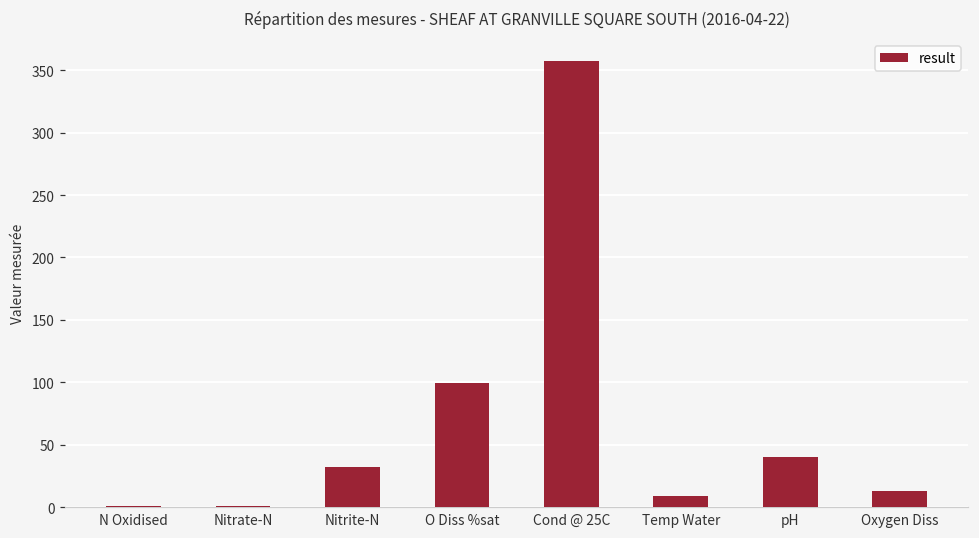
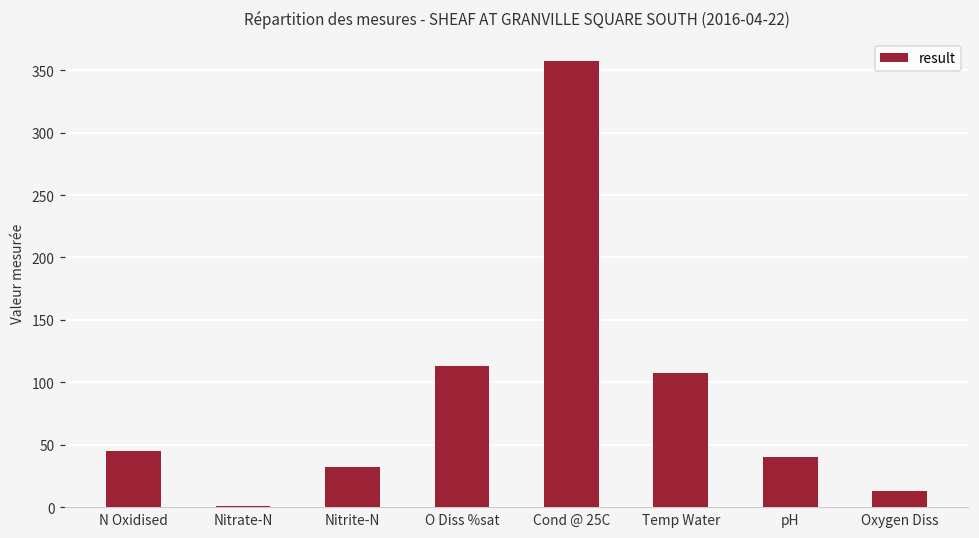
N Oxidised: 1 -> 45
O Diss %sat: 100 -> 113
Temp Water: 9 -> 108
